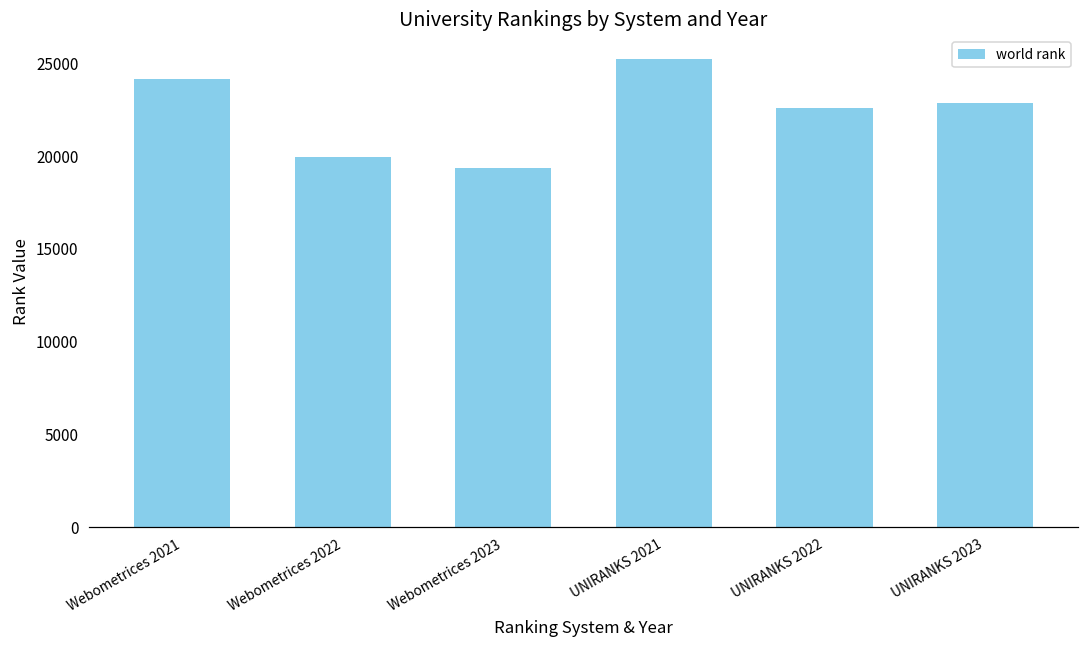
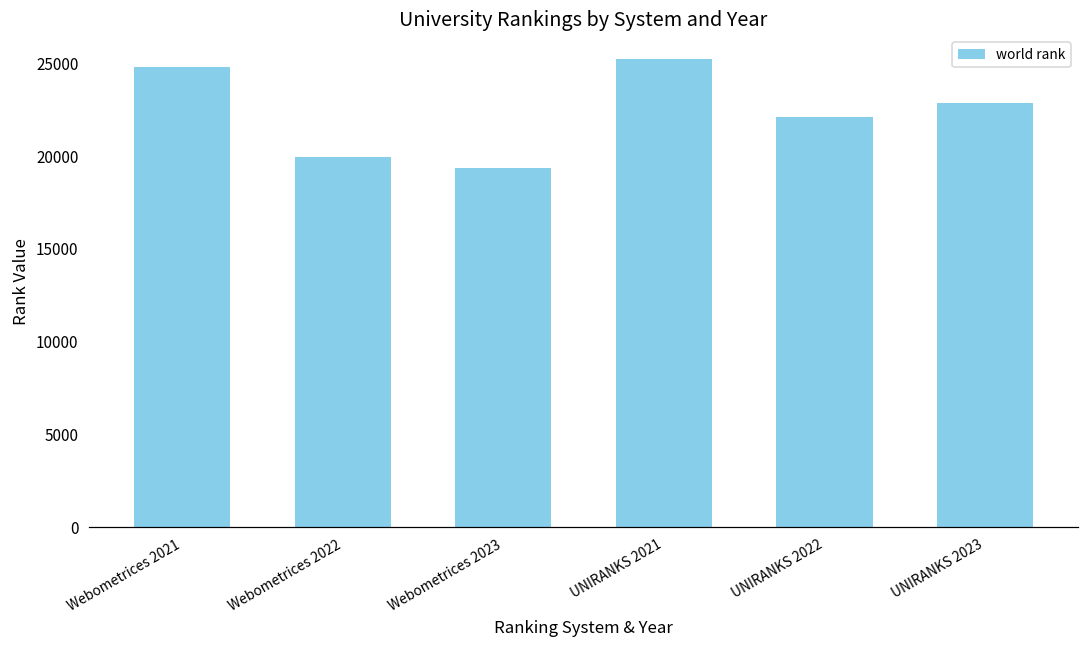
Webometrices 2021: 24100 -> 24800
UNIRANKS 2022: 22600 -> 22100
